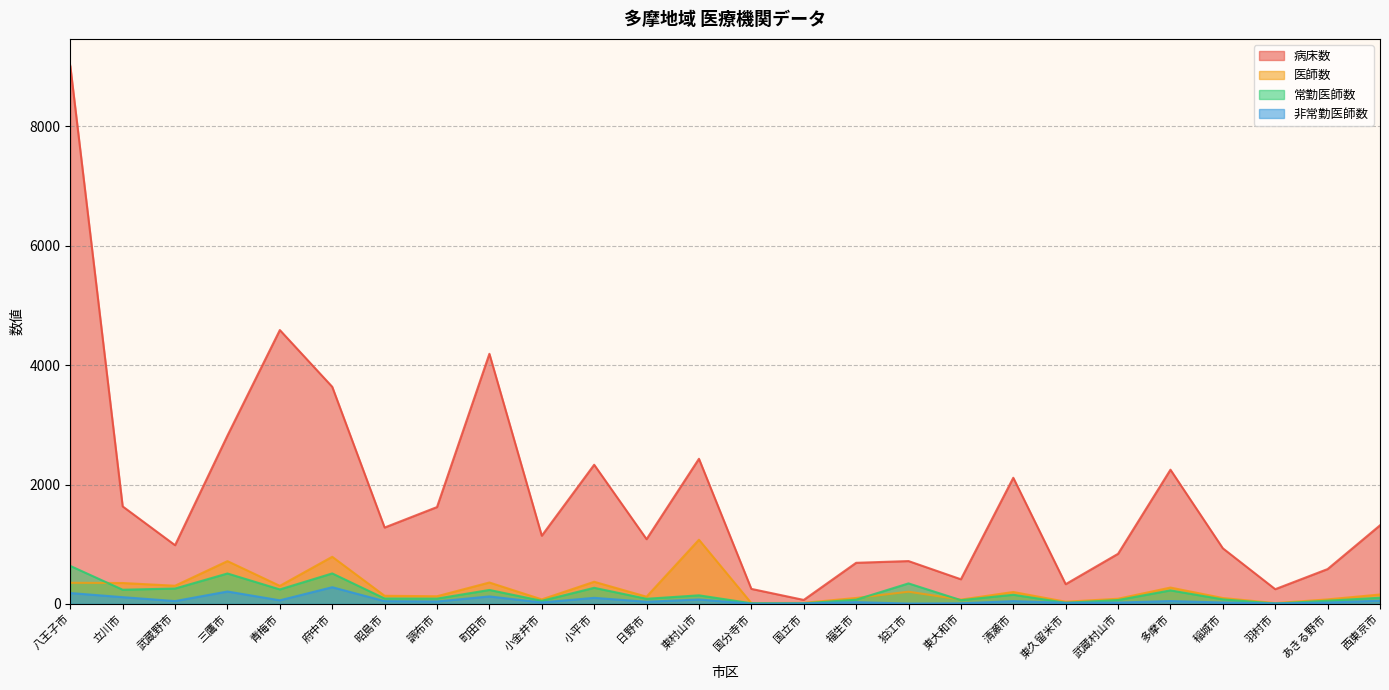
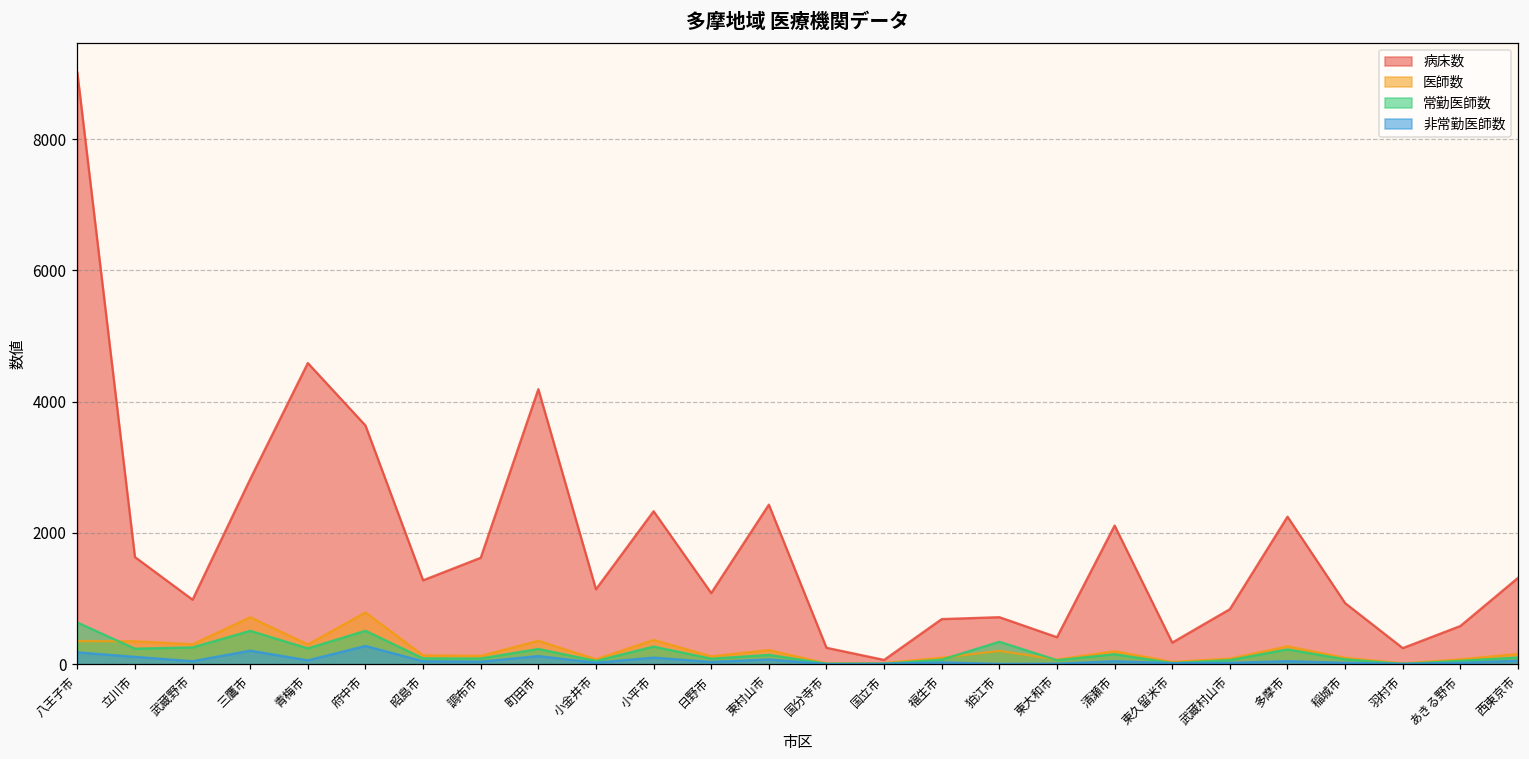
医師数, 東村山市: 1100 -> 200
